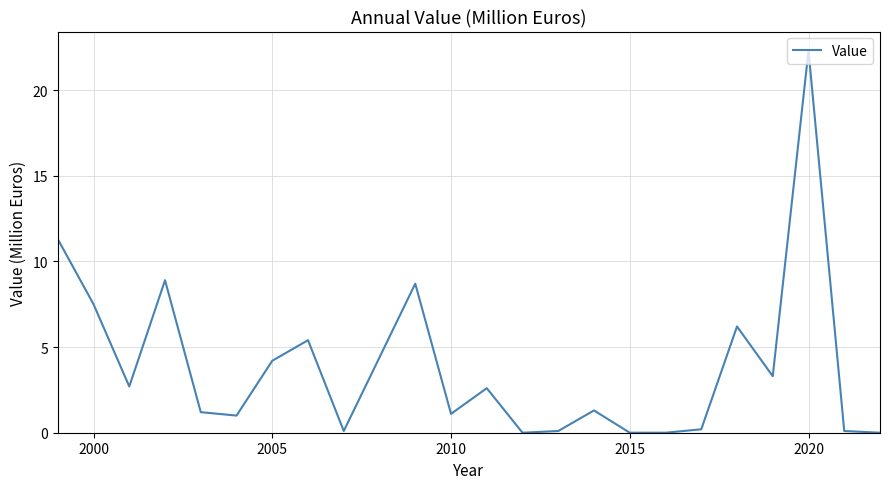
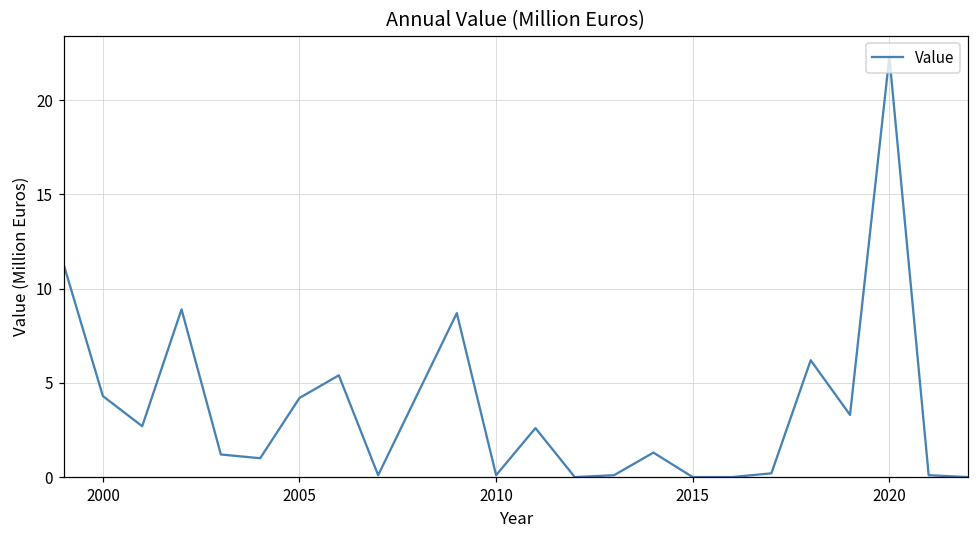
2000: 7.5 -> 4.3
2010: 1.1 -> 0.1
